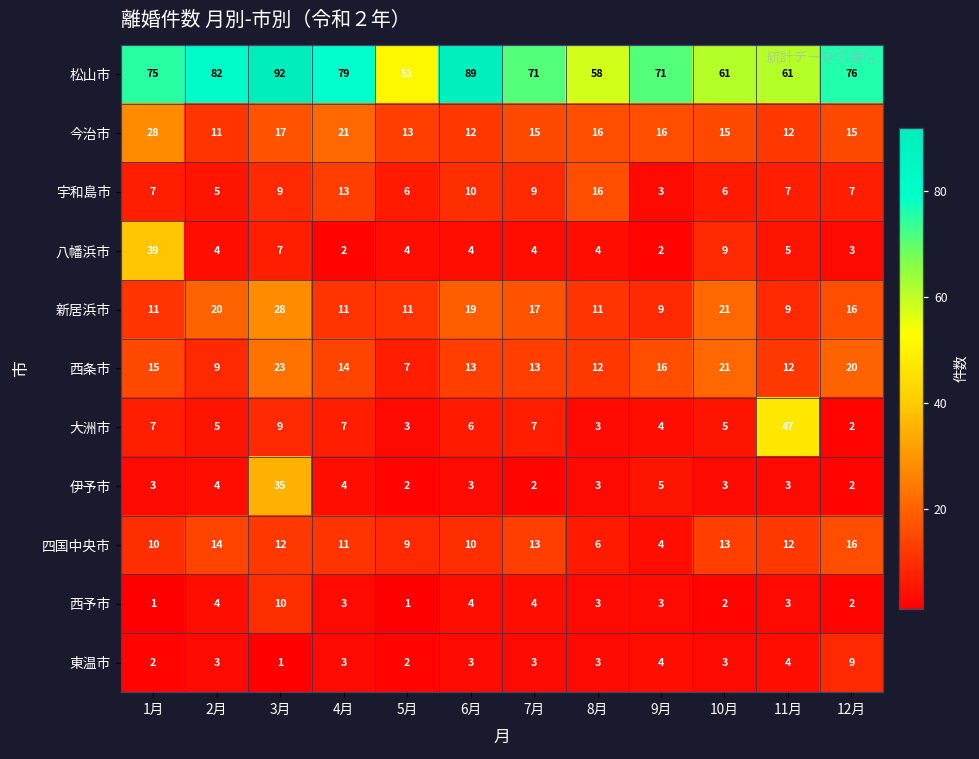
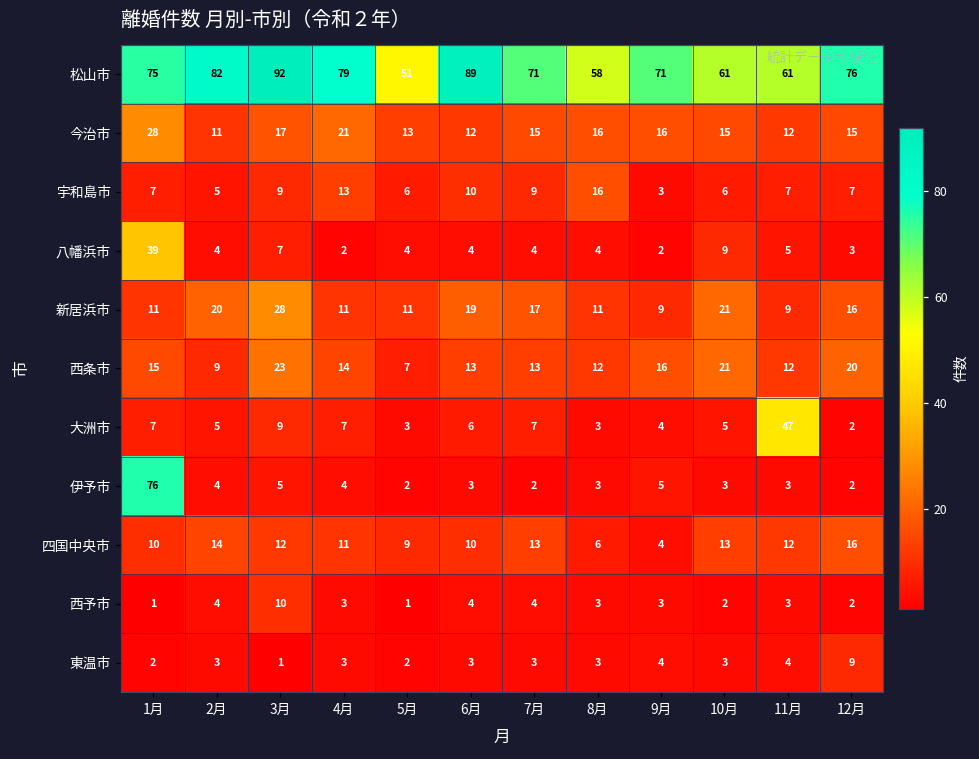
伊予市, 1月: 3 -> 76
伊予市, 3月: 35 -> 5
